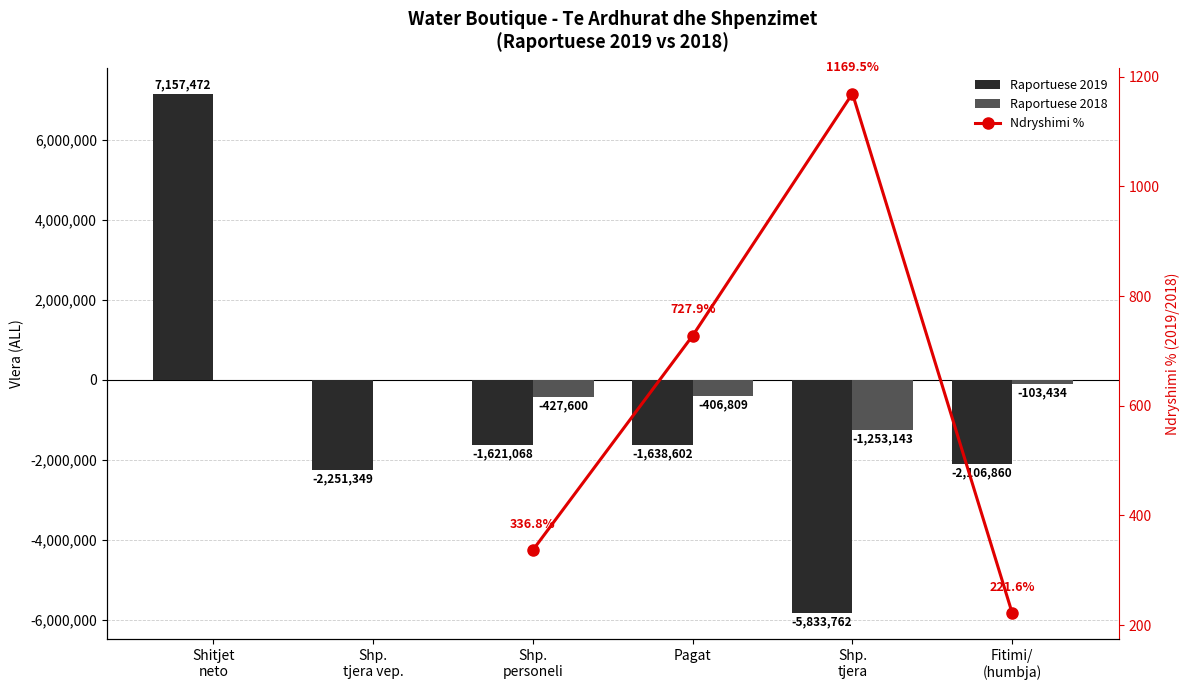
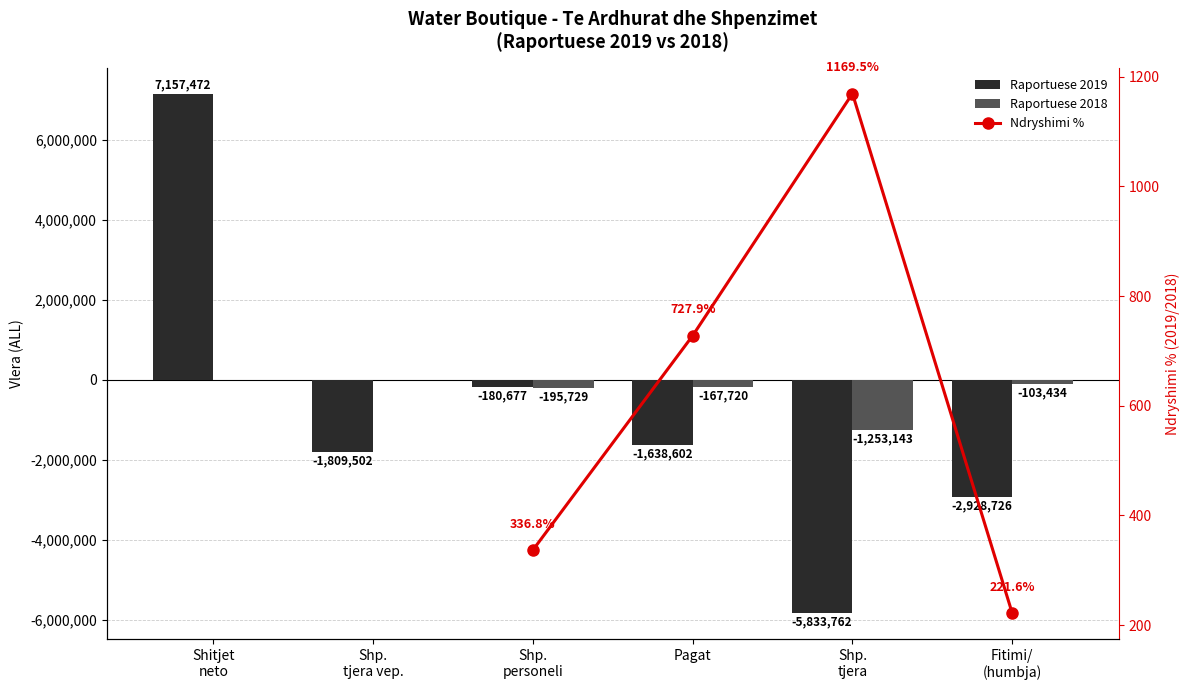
Raportuese 2019, Shp. tjera vep.: -2,251,349 -> -1,809,502
Raportuese 2019, Shp. personeli: -1,621,068 -> -180,677
Raportuese 2018, Shp. personeli: -427,600 -> -195,729
Raportuese 2018, Pagat: -406,809 -> -167,720
Raportuese 2019, Fitimi/ (humbja): -2,106,860 -> -2,928,726
